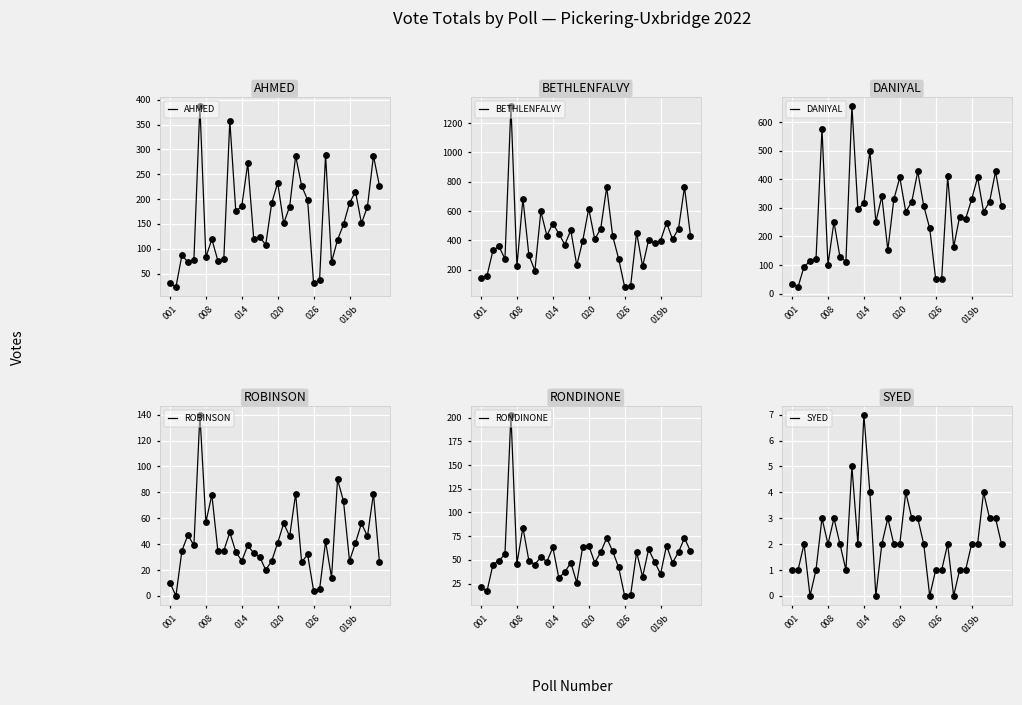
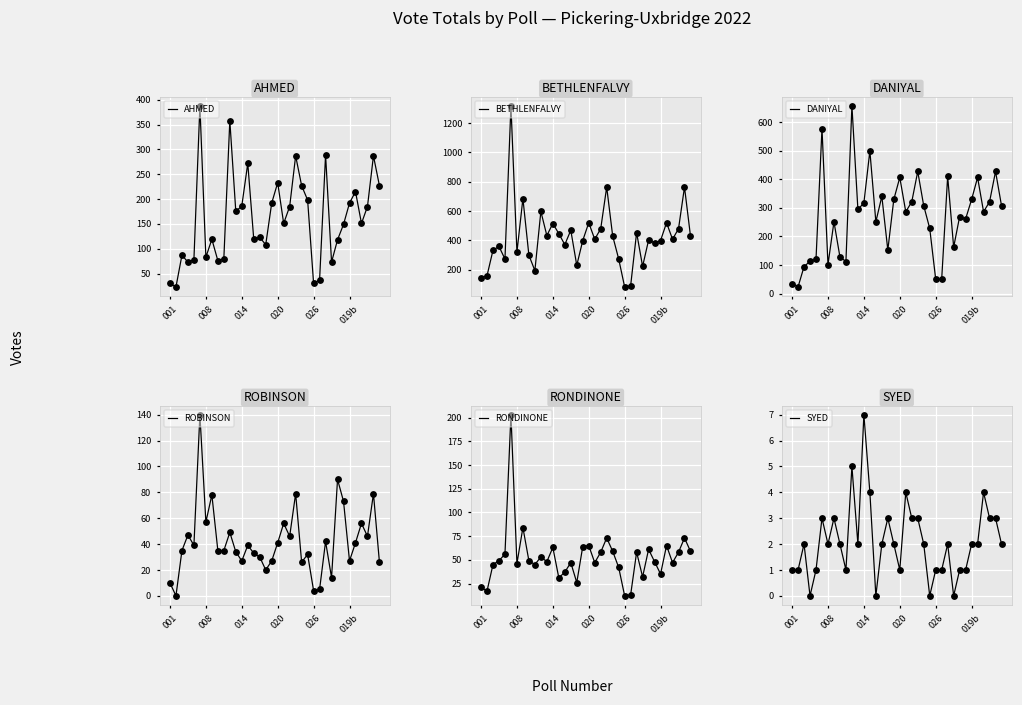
BETHLENFALVY, 008: 220 -> 320
BETHLENFALVY, 020: 620 -> 520
SYED, 020: 2 -> 1
